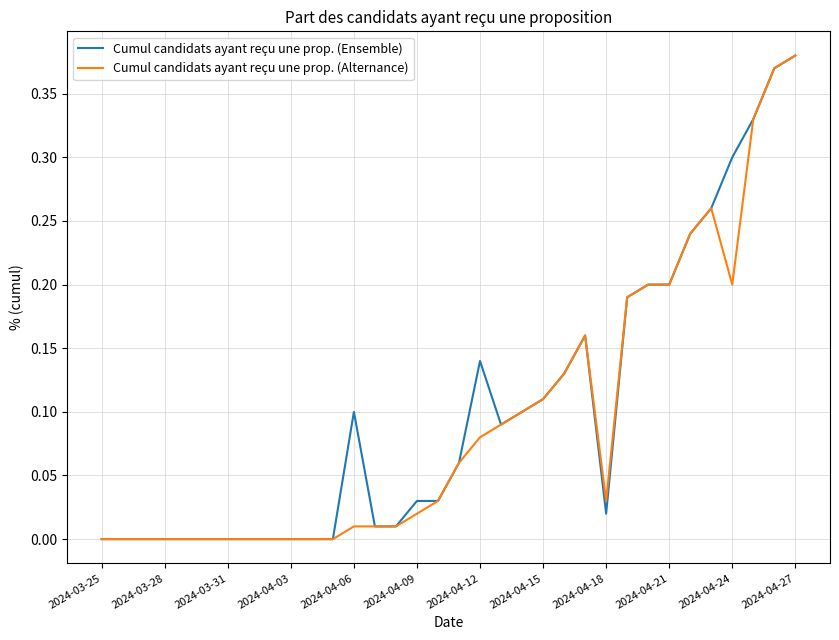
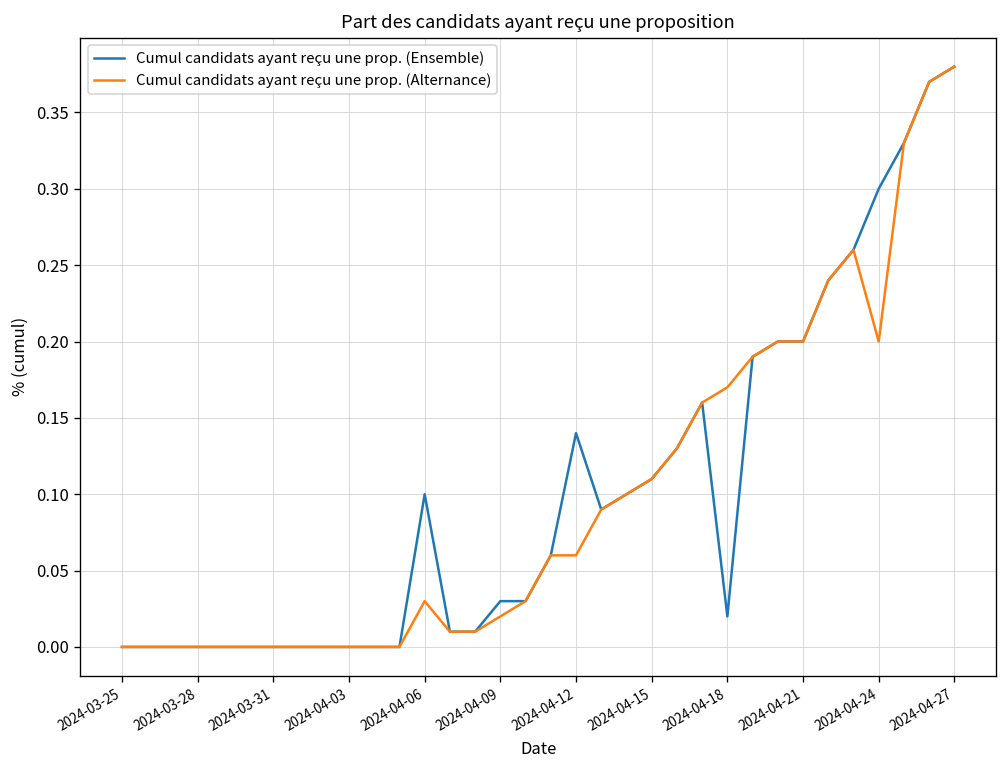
Cumul candidats ayant reçu une prop. (Alternance), 2024-04-06: 0.01 -> 0.03
Cumul candidats ayant reçu une prop. (Alternance), 2024-04-12: 0.08 -> 0.06
Cumul candidats ayant reçu une prop. (Alternance), 2024-04-18: 0.03 -> 0.17
